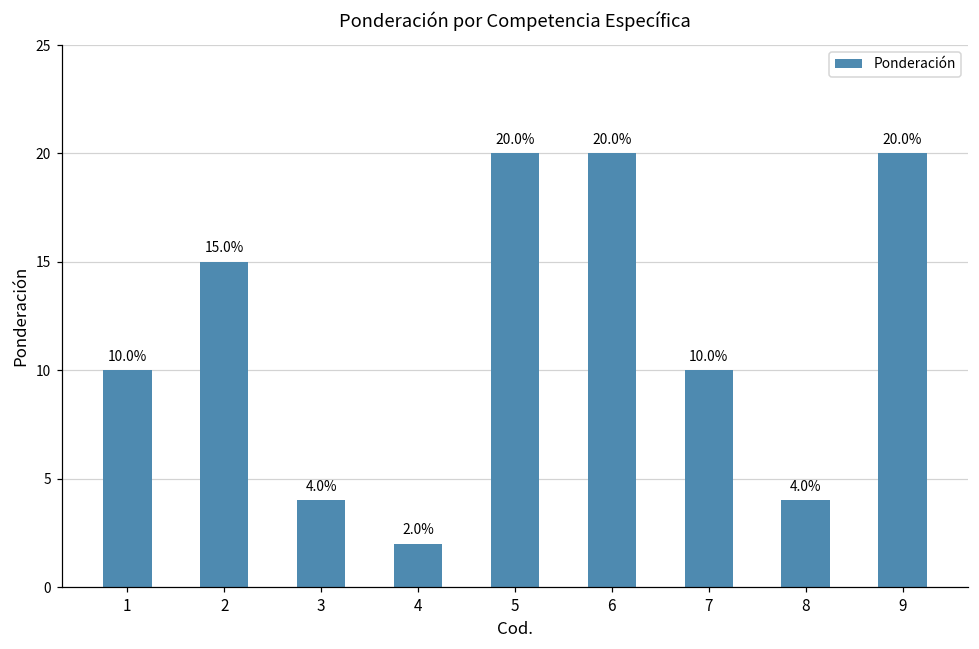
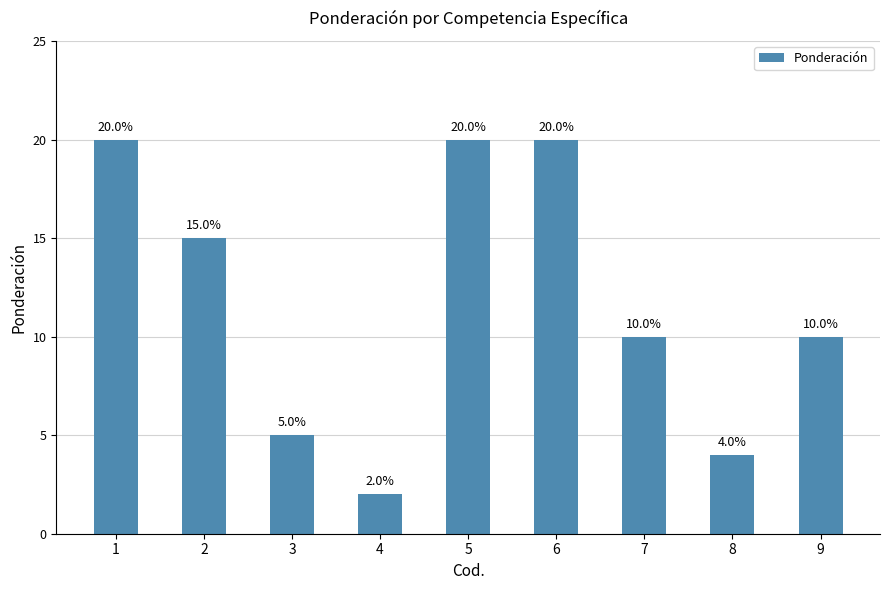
1: 10.0% -> 20.0%
3: 4.0% -> 5.0%
9: 20.0% -> 10.0%
